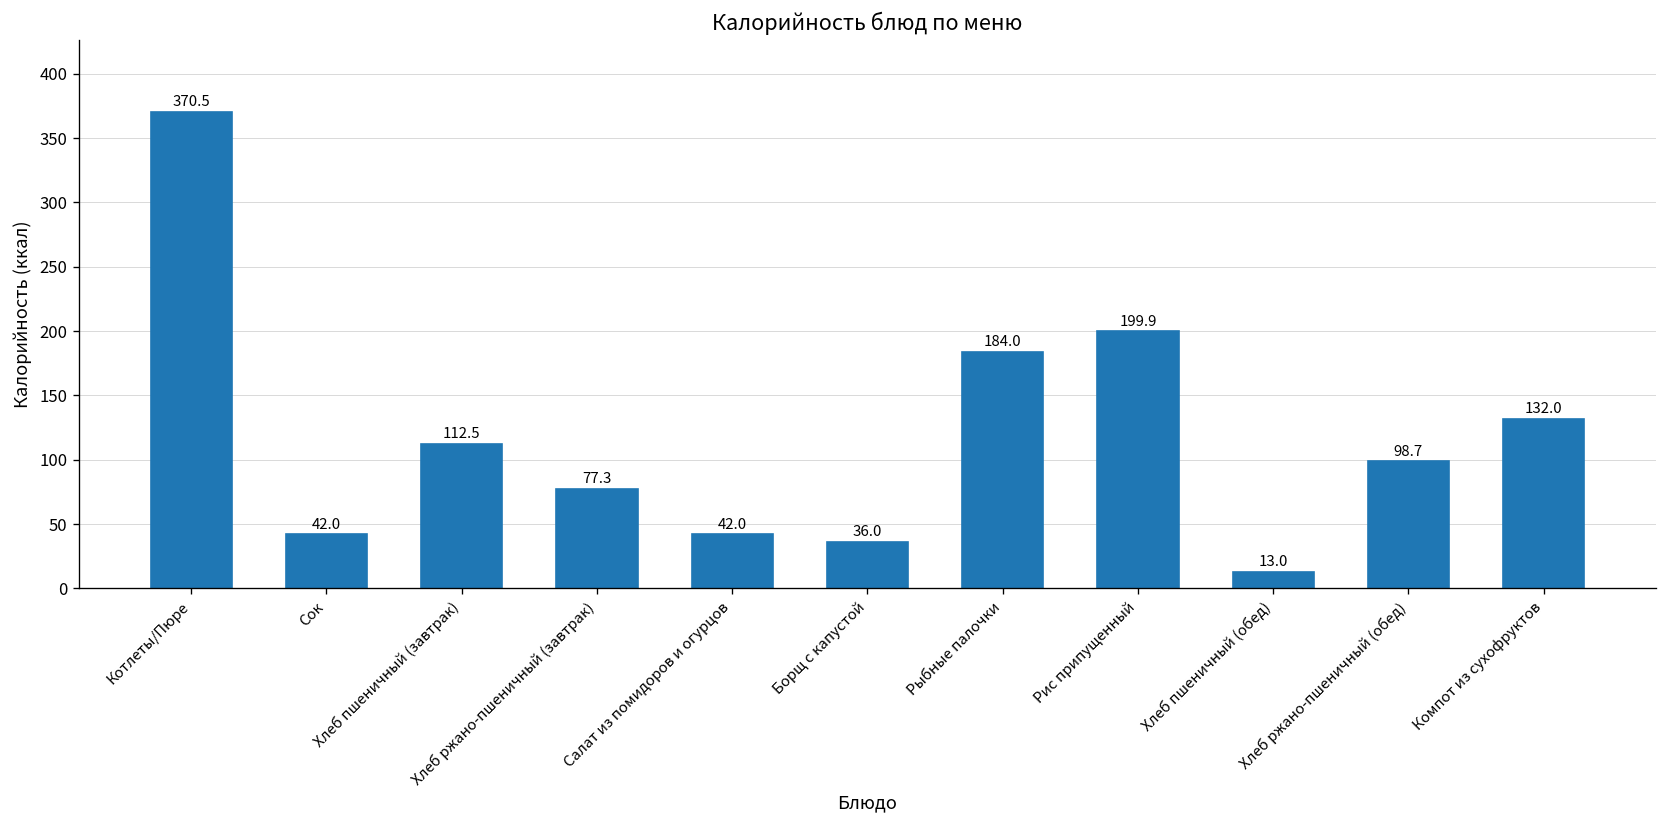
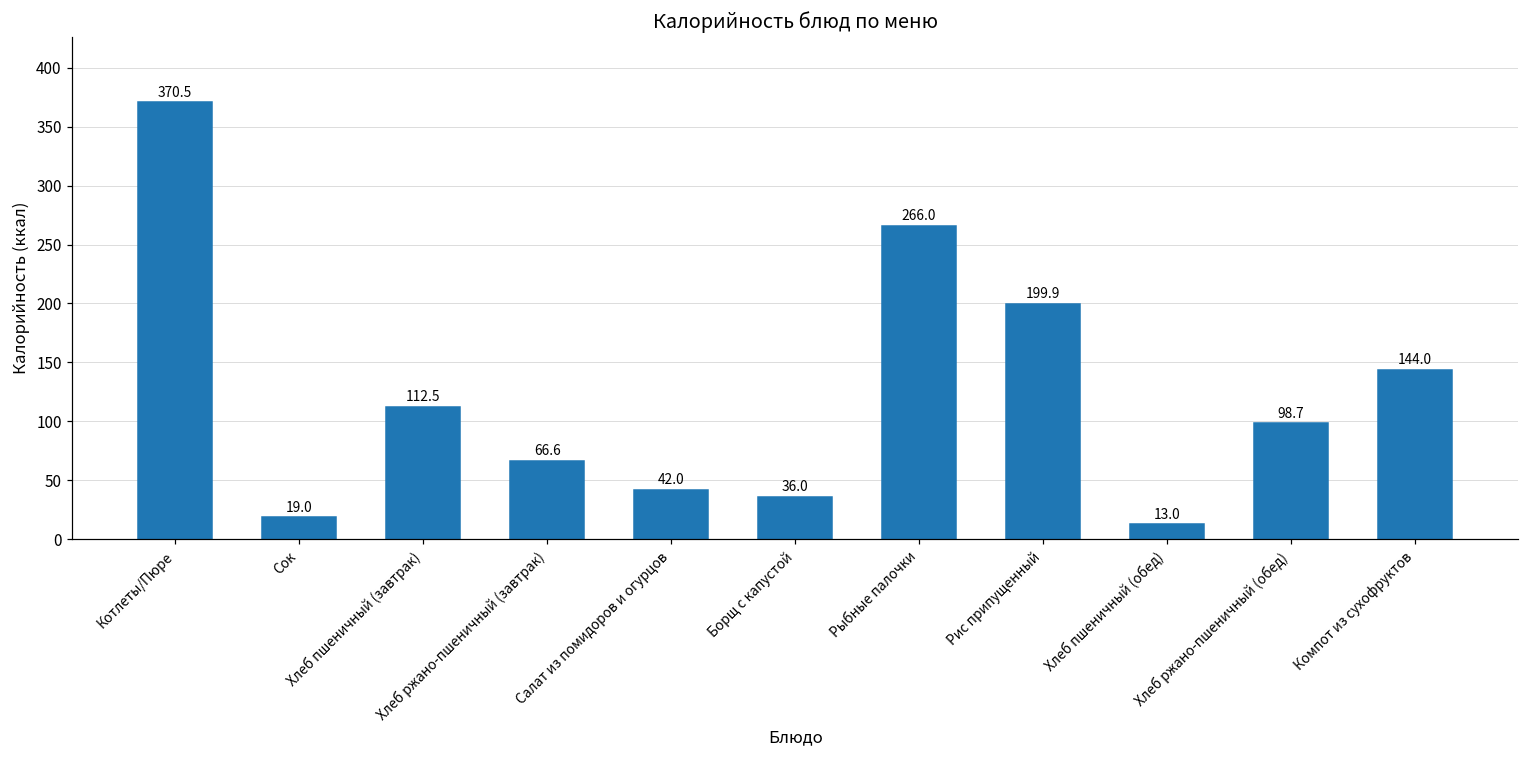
Сок: 42.0 -> 19.0
Хлеб ржано-пшеничный (завтрак): 77.3 -> 66.6
Рыбные палочки: 184.0 -> 266.0
Компот из сухофруктов: 132.0 -> 144.0
